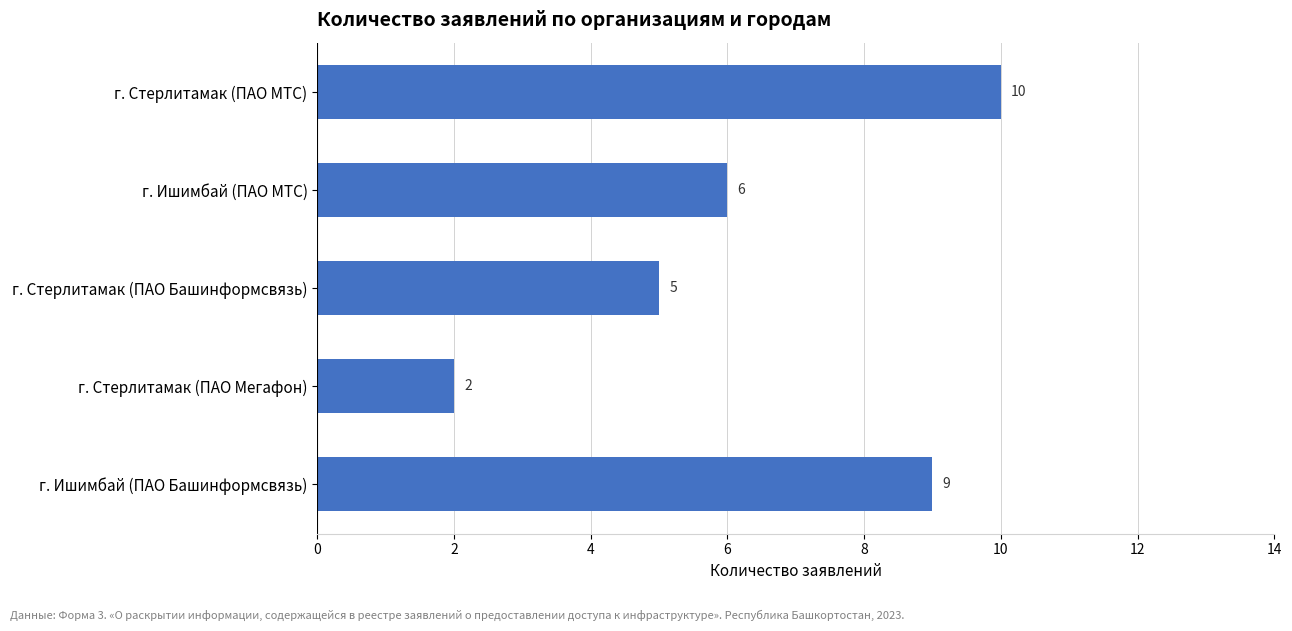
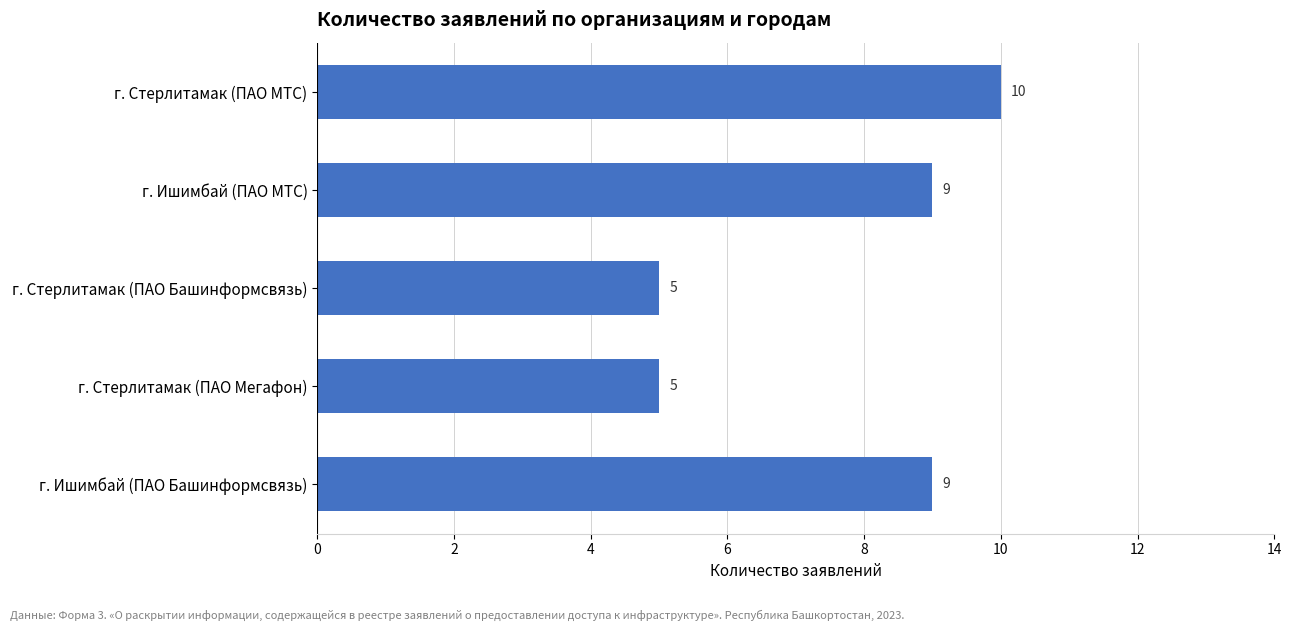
г. Ишимбай (ПАО МТС): 6 -> 9
г. Стерлитамак (ПАО Мегафон): 2 -> 5
